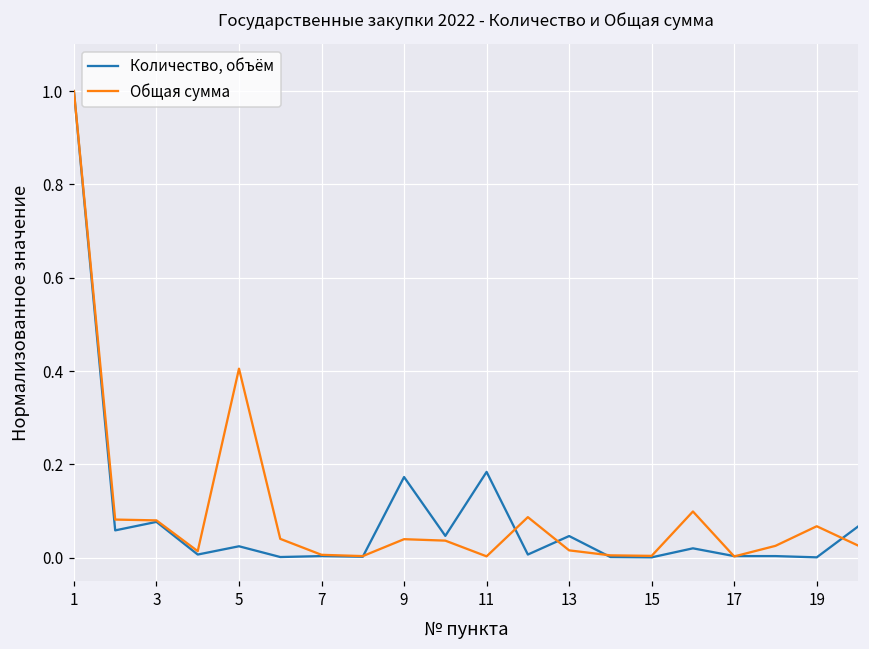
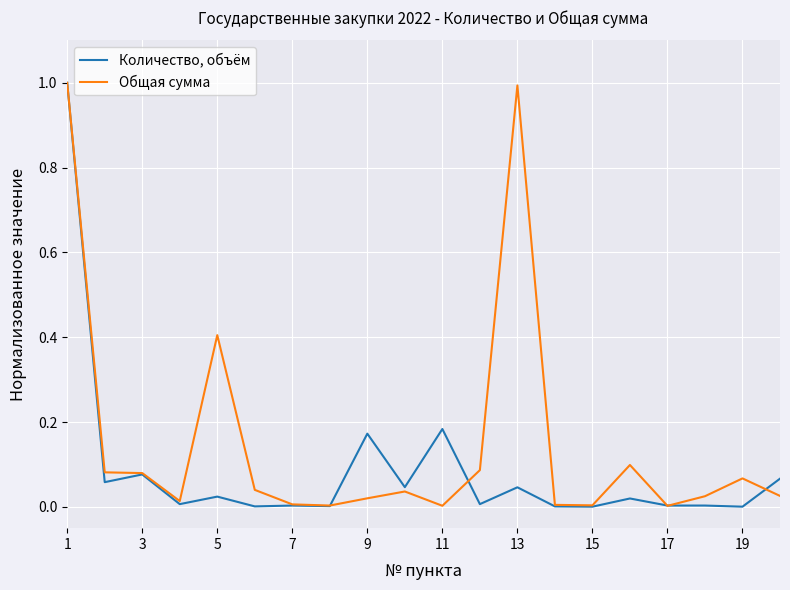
Общая сумма, 9: 0.04 -> 0.02
Общая сумма, 13: 0.02 -> 0.99
